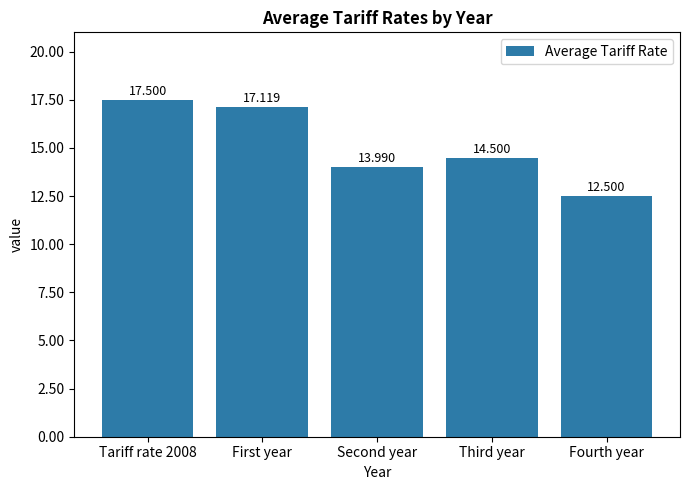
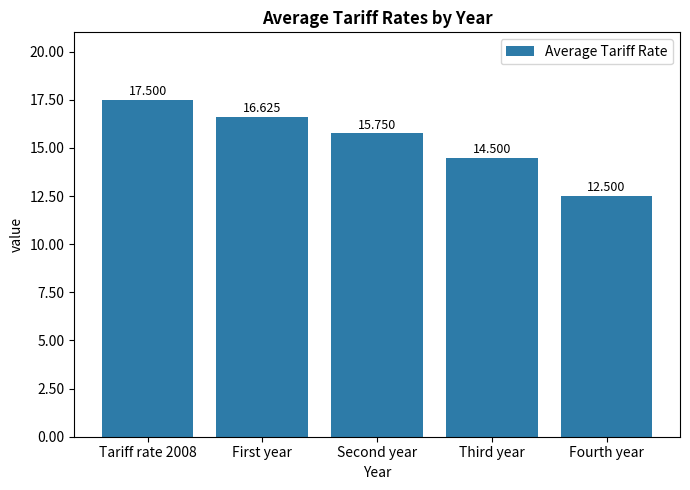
First year: 17.119 -> 16.625
Second year: 13.990 -> 15.750
